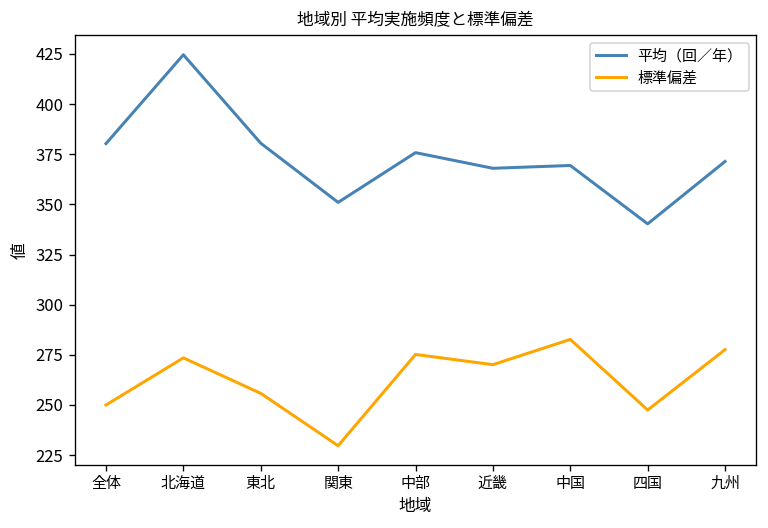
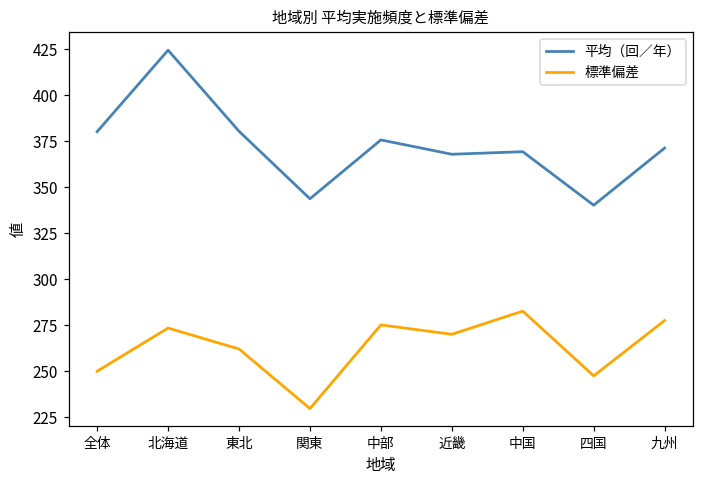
標準偏差, 東北: 256 -> 262
平均（回／年）, 関東: 351 -> 344
